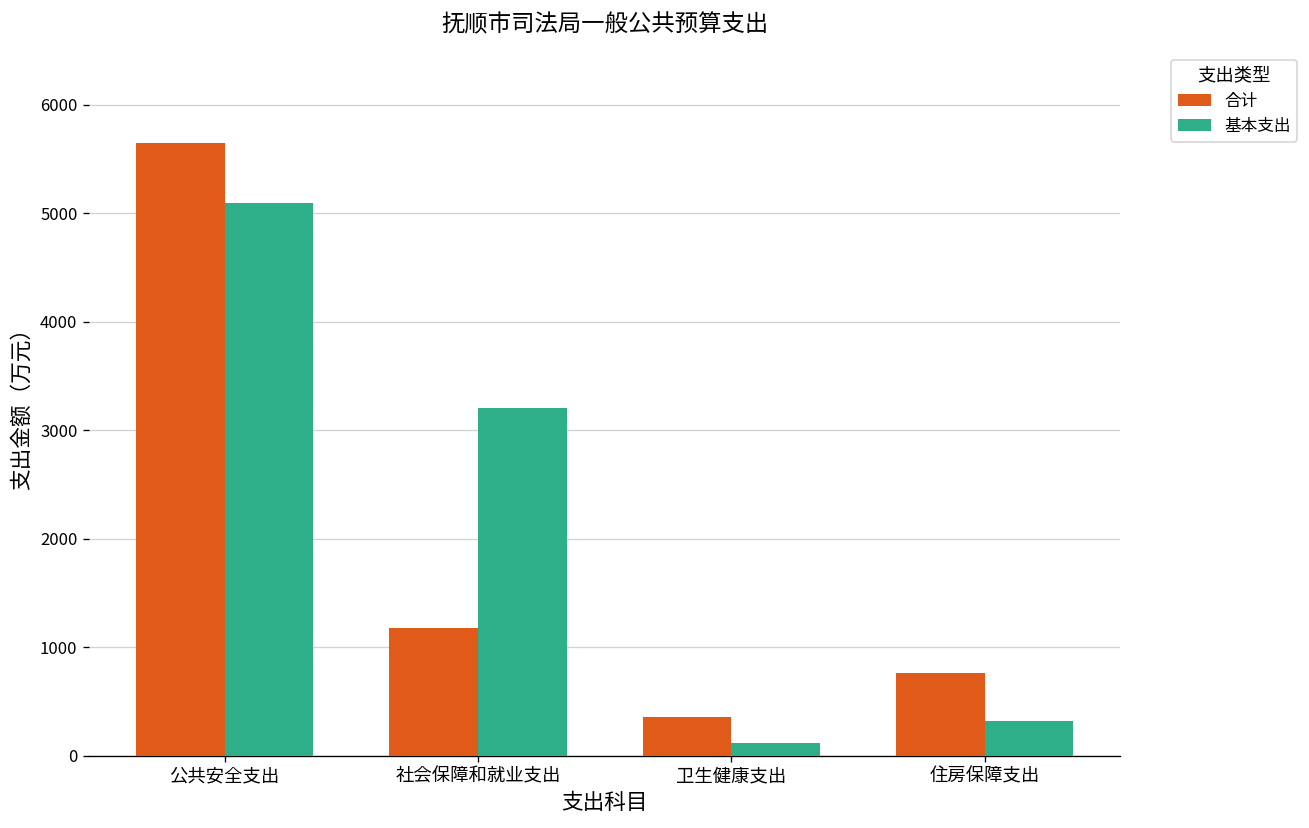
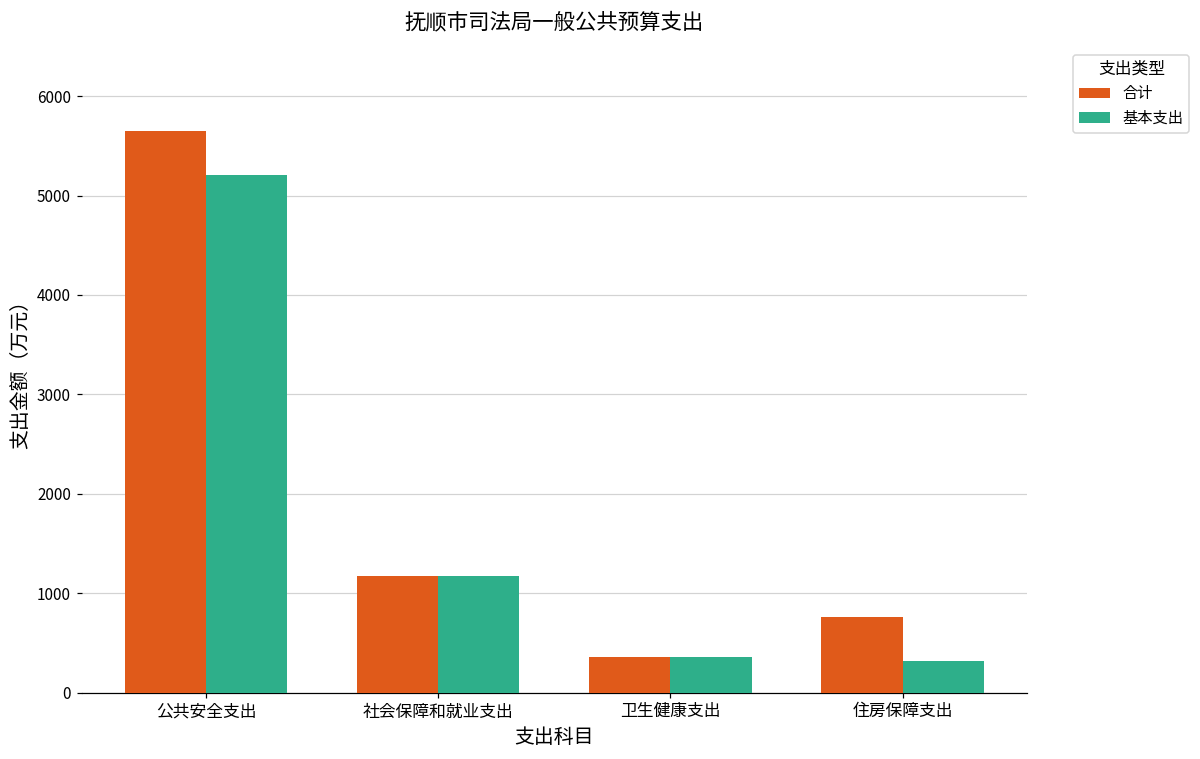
基本支出, 公共安全支出: 5100 -> 5200
基本支出, 社会保障和就业支出: 3200 -> 1200
基本支出, 卫生健康支出: 100 -> 400
